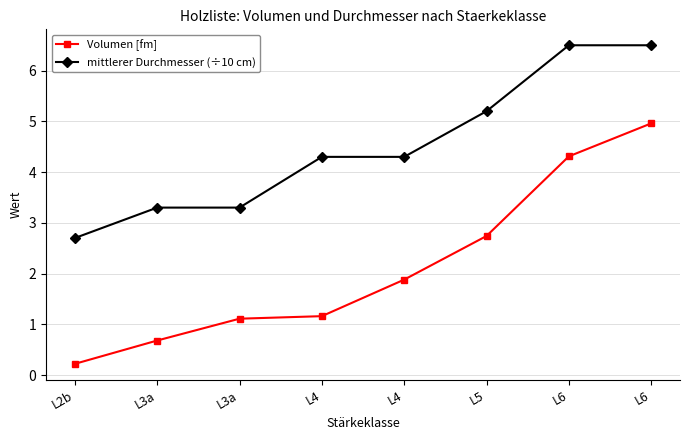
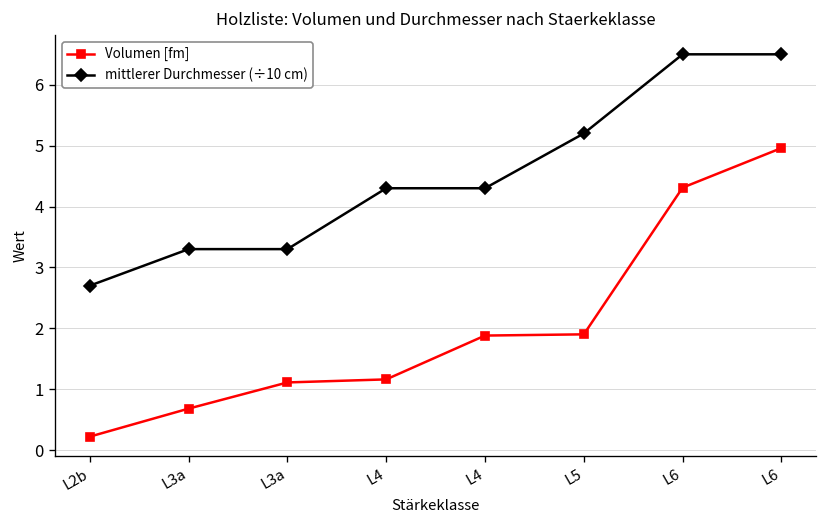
Volumen [fm], L5: 2.7 -> 1.9
